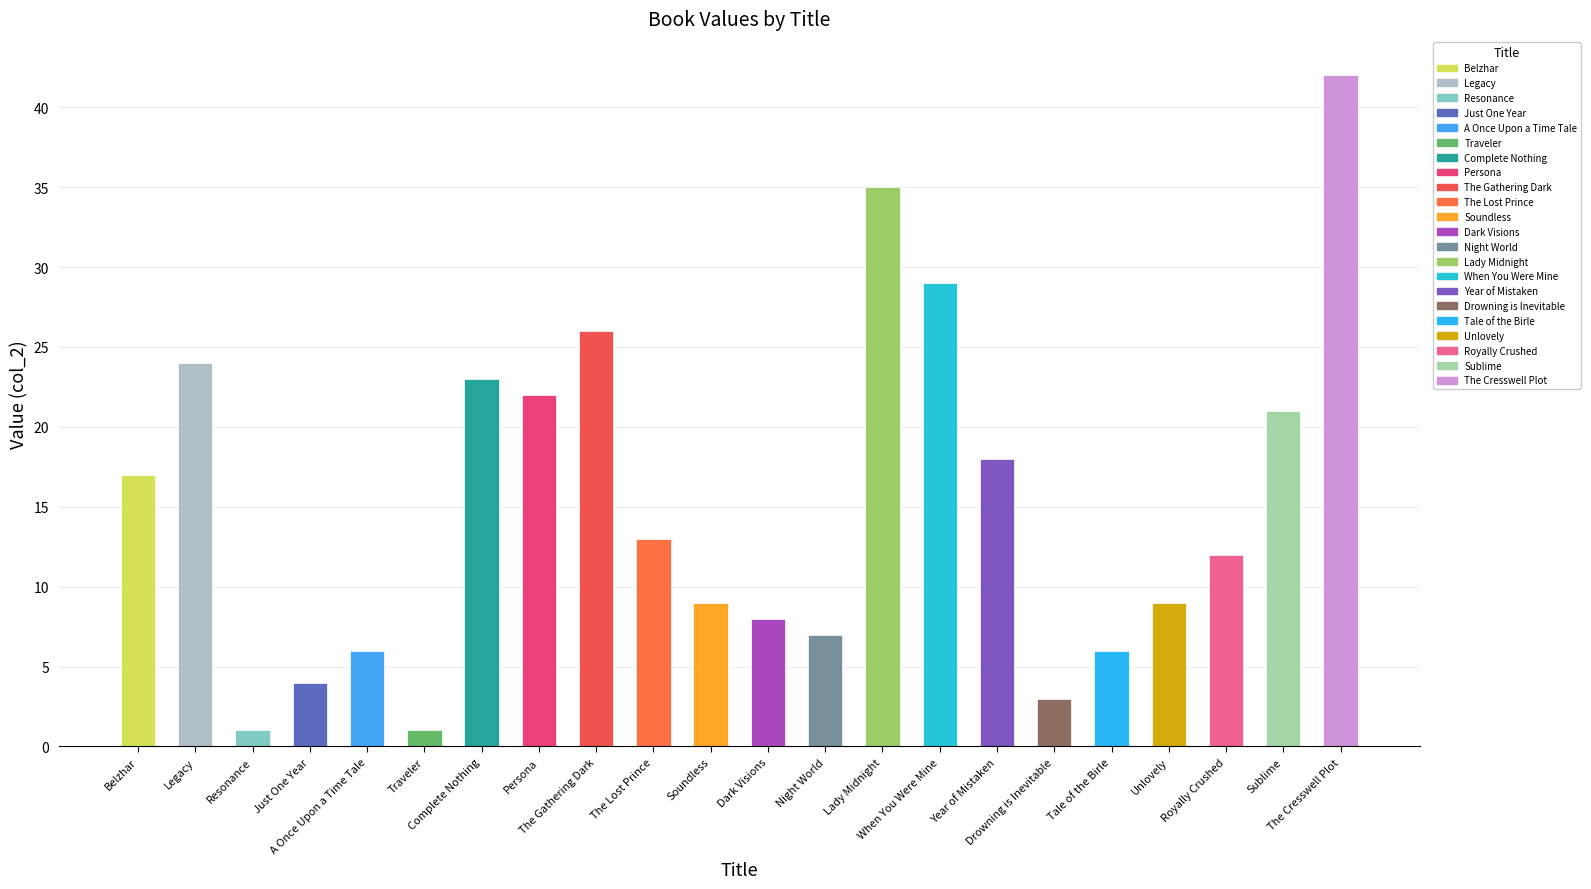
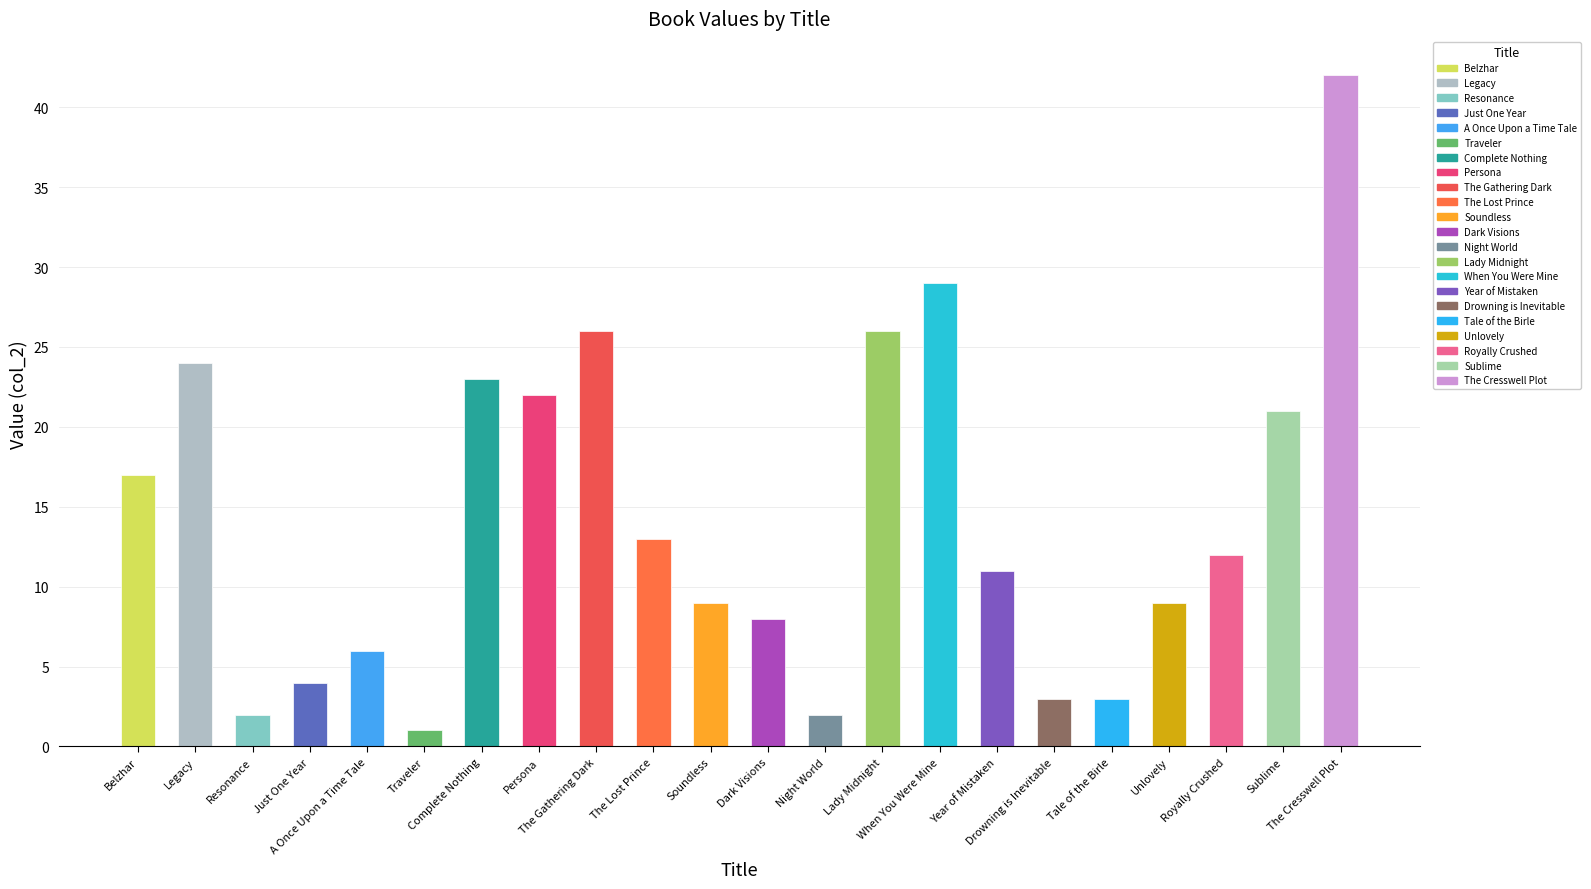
Resonance: 1 -> 2
Night World: 7 -> 2
Lady Midnight: 35 -> 26
Year of Mistaken: 18 -> 11
Tale of the Birle: 6 -> 3
